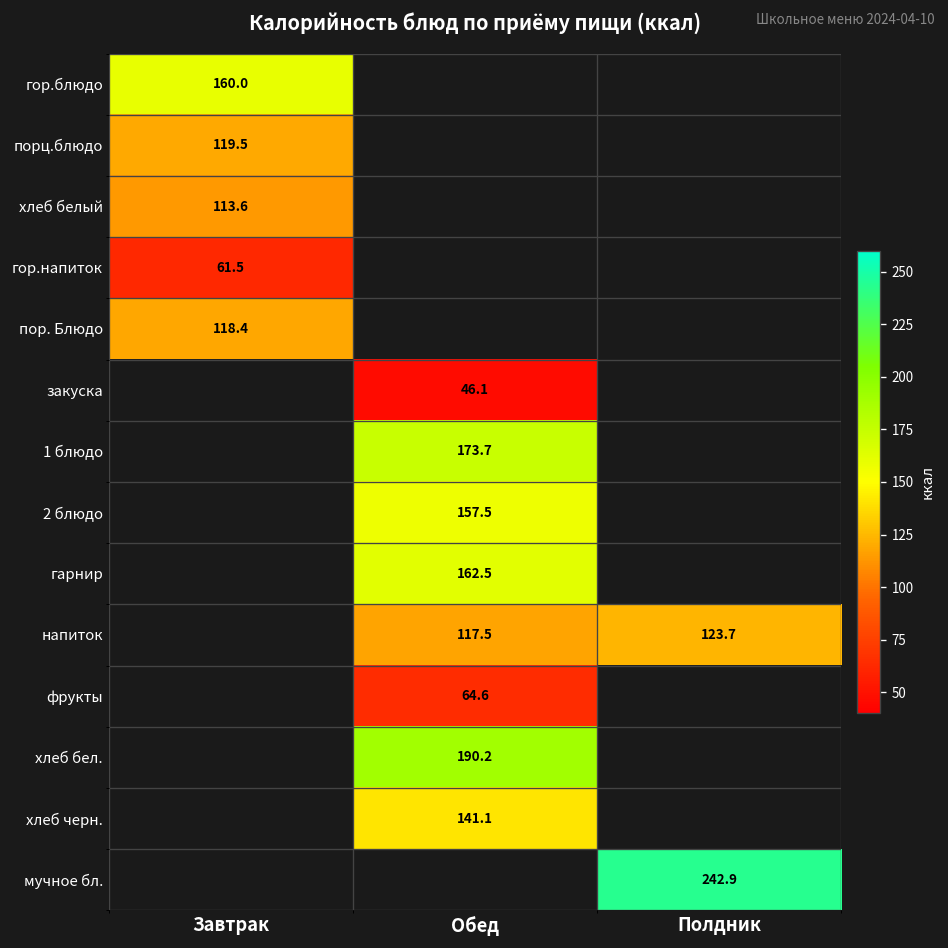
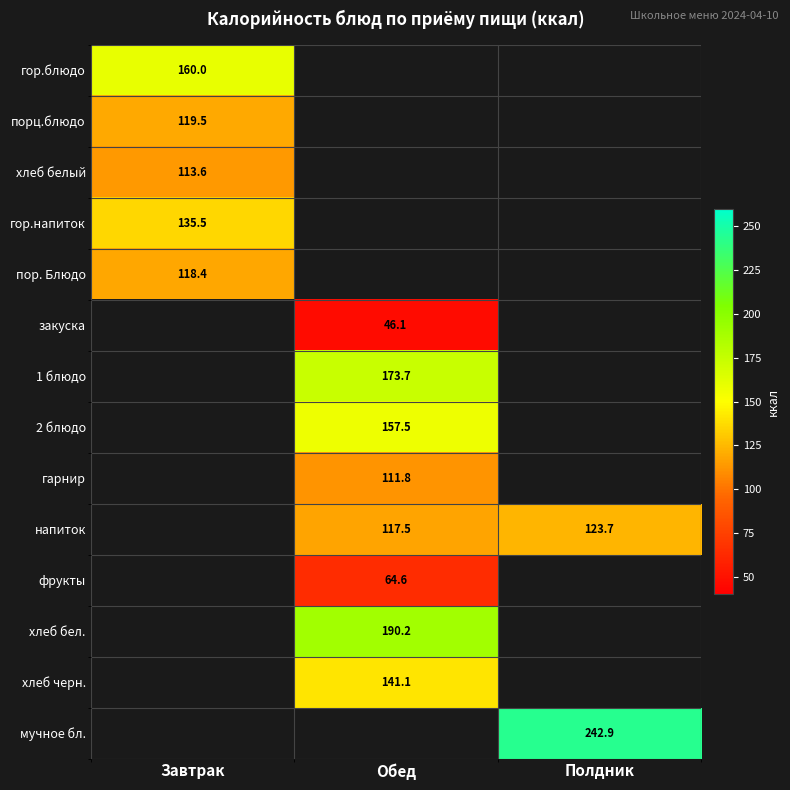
гор.напиток, Завтрак: 61.5 -> 135.5
гарнир, Обед: 162.5 -> 111.8
